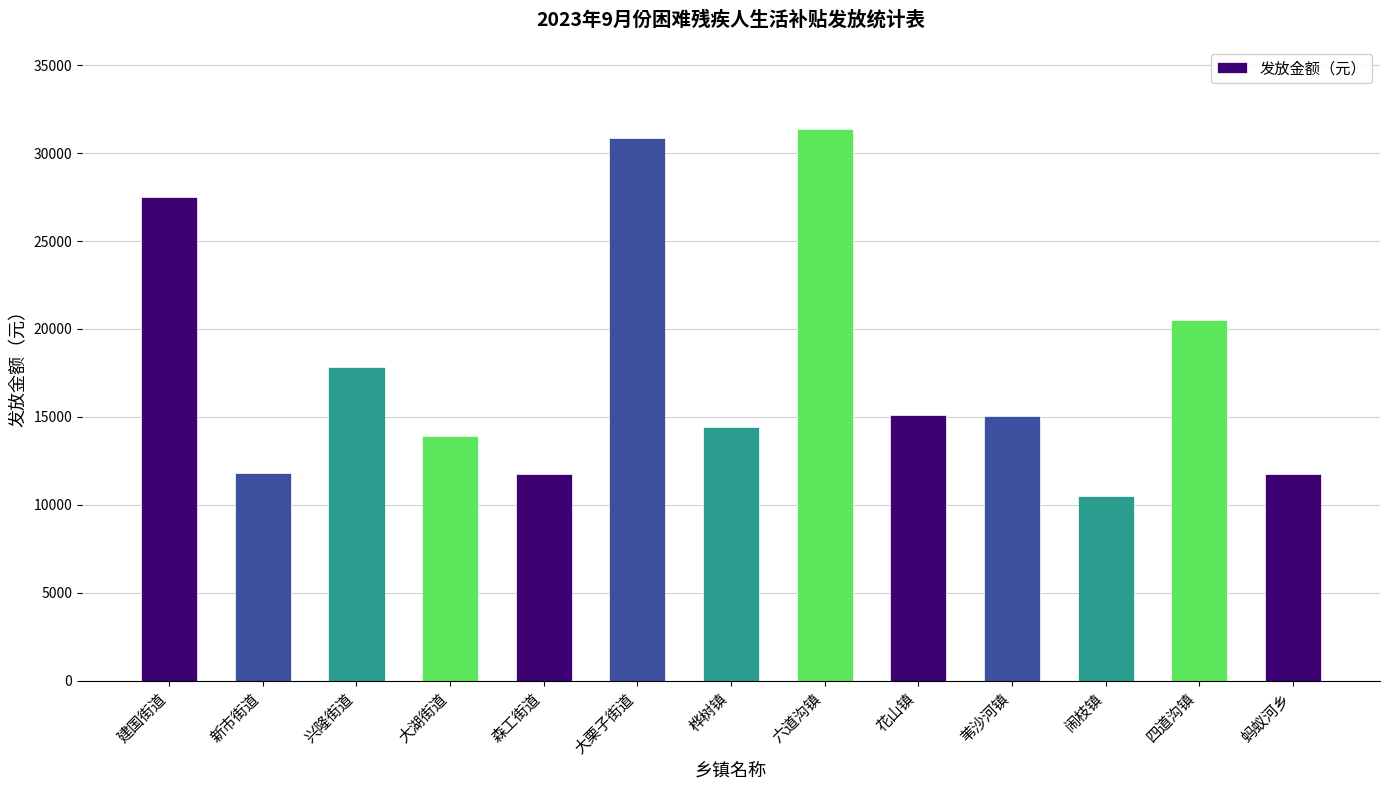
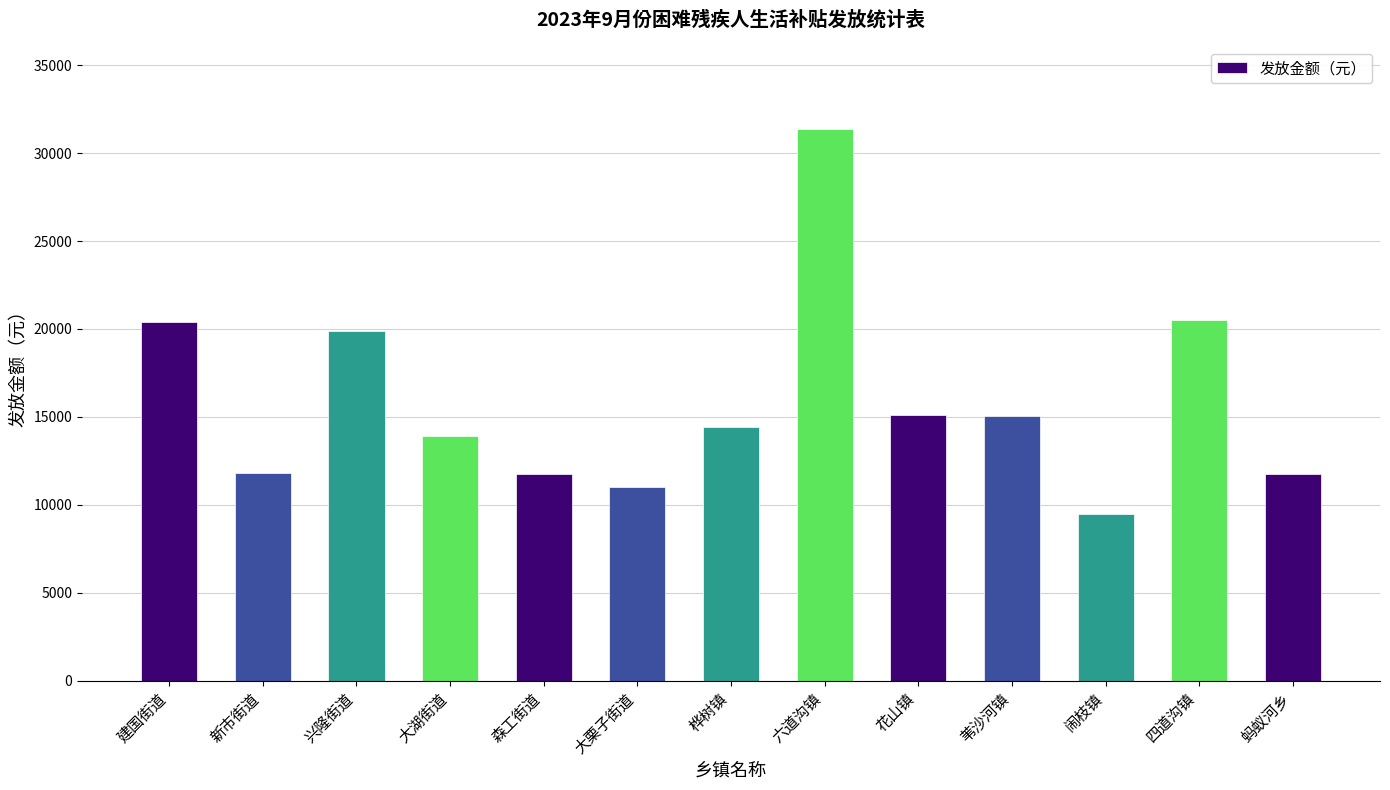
建国街道: 27500 -> 20400
兴隆街道: 17800 -> 19900
大栗子街道: 30900 -> 11000
闹枝镇: 10500 -> 9500
